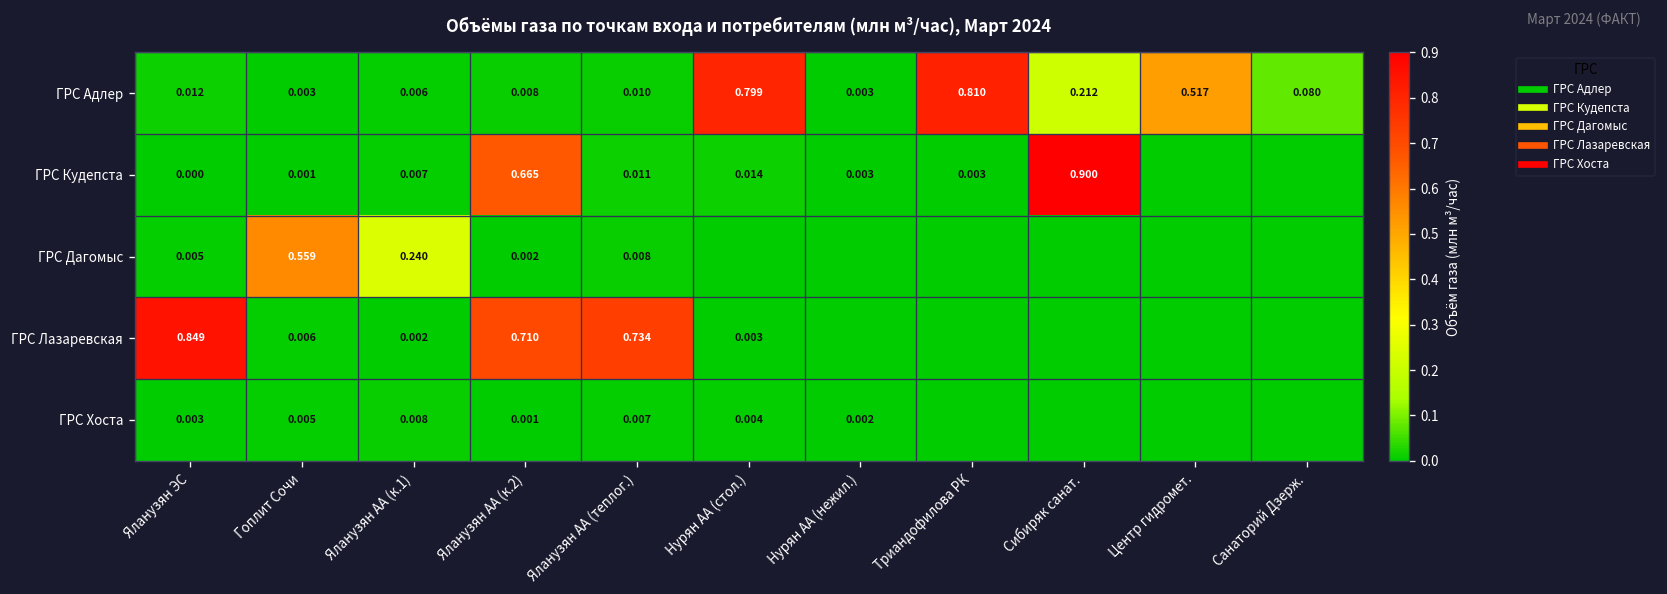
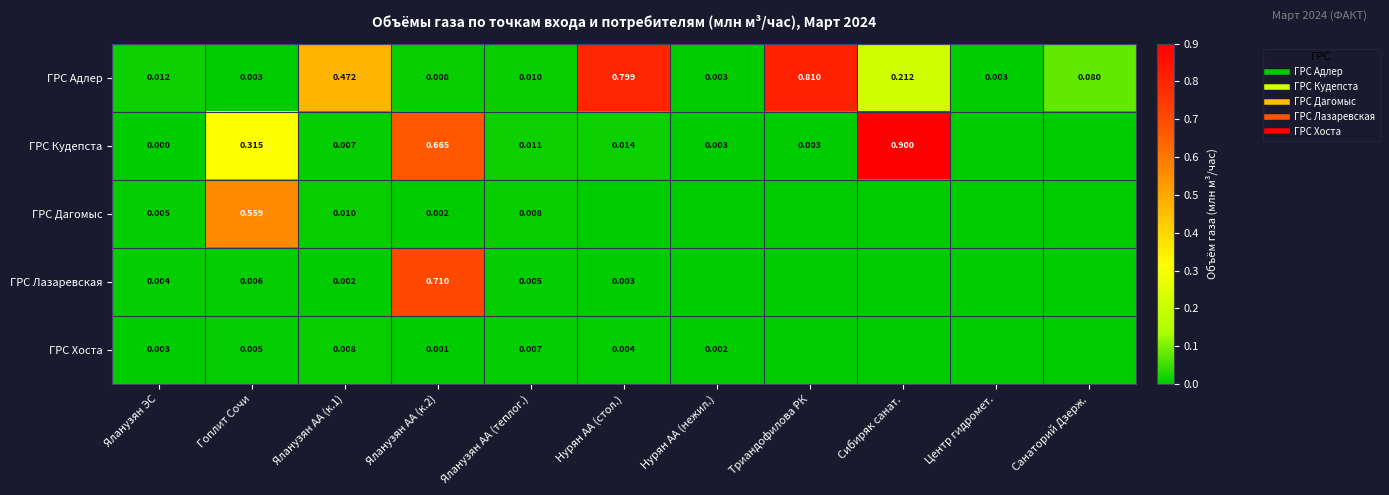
ГРС Адлер, Яланузян АА (к.1): 0.006 -> 0.472
ГРС Адлер, Центр гидромет.: 0.517 -> 0.003
ГРС Кудепста, Гоплит Сочи: 0.001 -> 0.315
ГРС Дагомыс, Яланузян АА (к.1): 0.240 -> 0.010
ГРС Лазаревская, Яланузян ЭС: 0.849 -> 0.004
ГРС Лазаревская, Яланузян АА (теплог.): 0.734 -> 0.005
